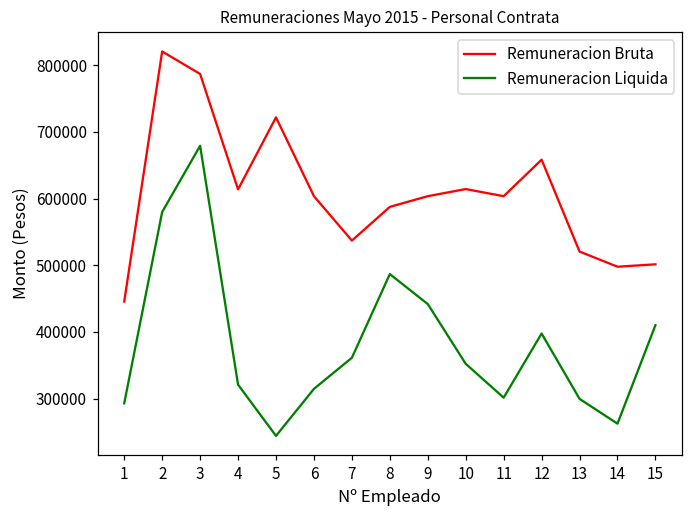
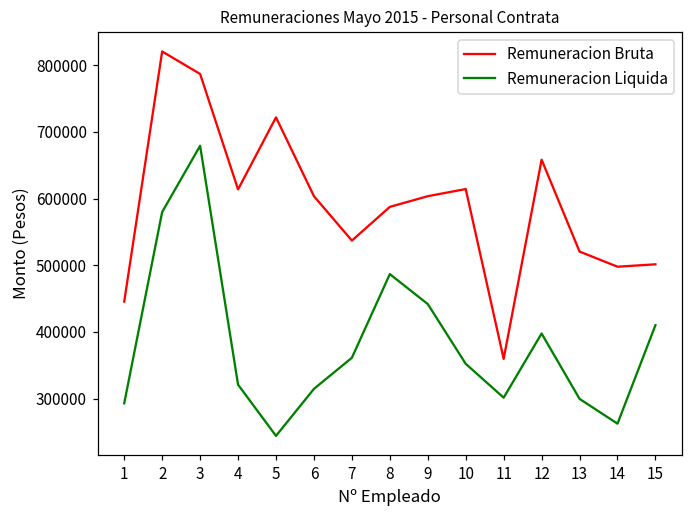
Remuneracion Bruta, 11: 600000 -> 360000
